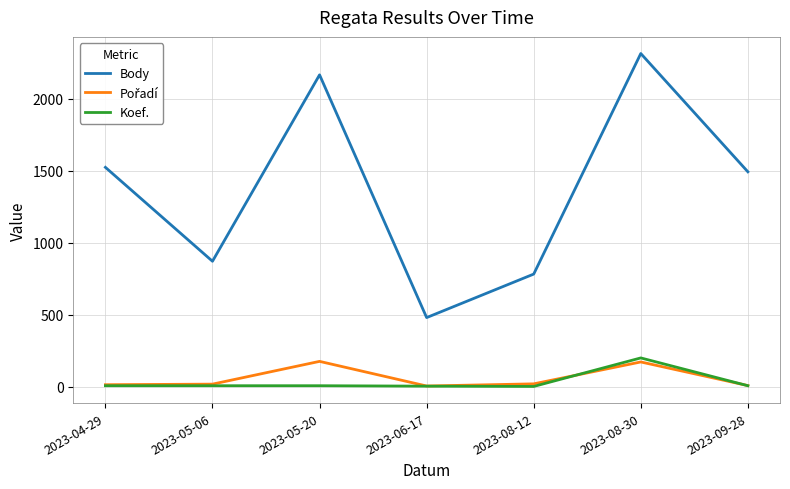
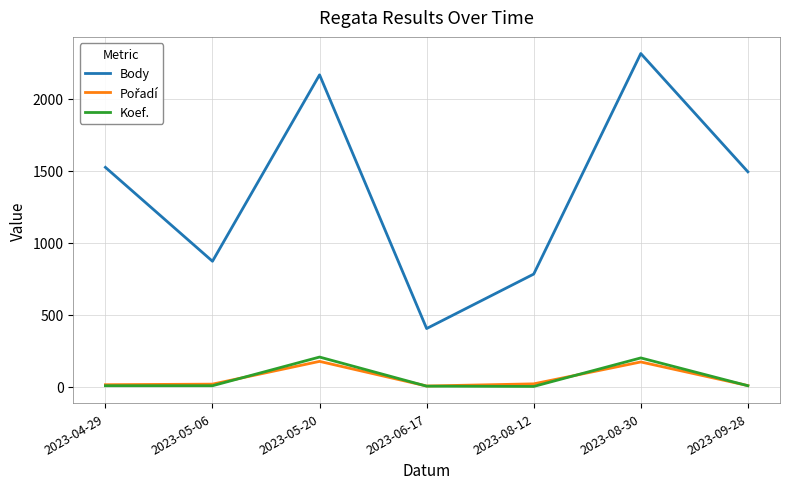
Koef., 2023-05-20: 10 -> 210
Body, 2023-06-17: 480 -> 400
